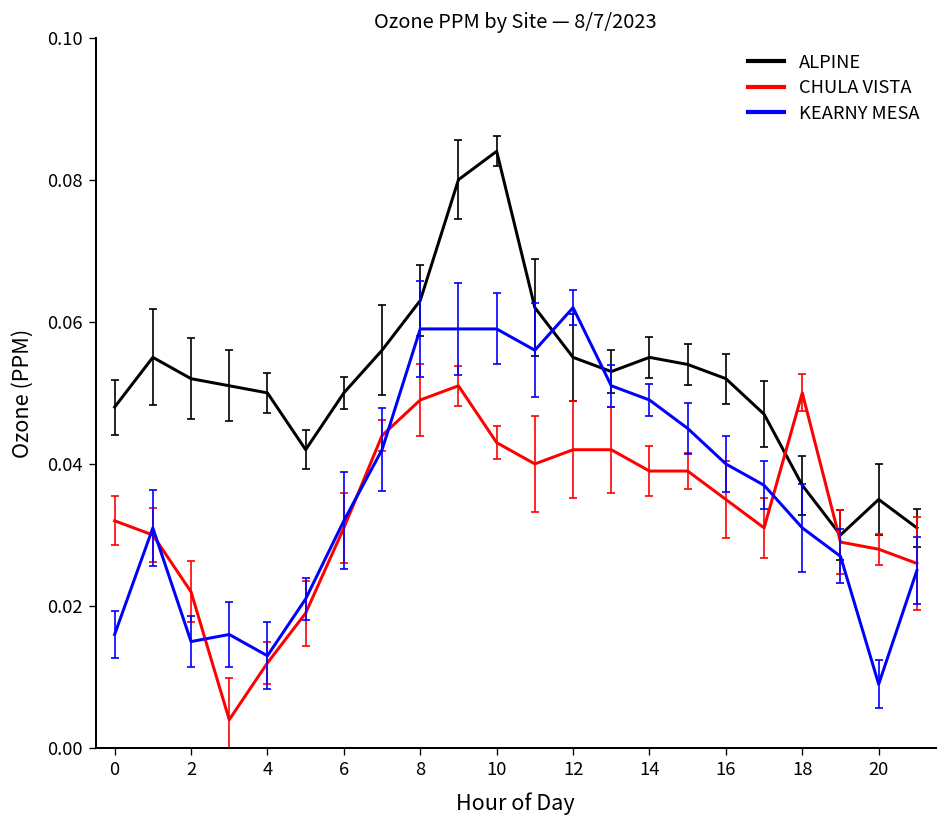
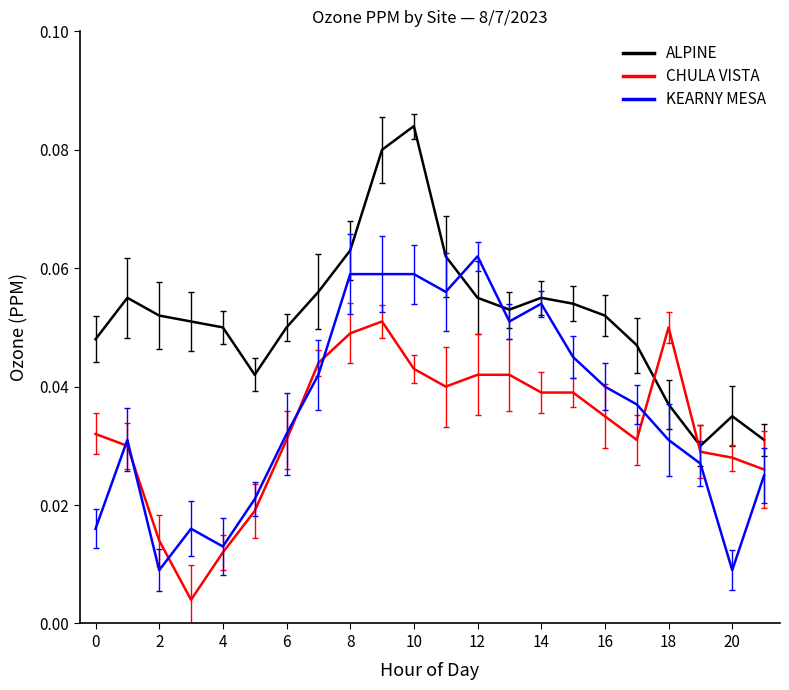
CHULA VISTA, 2: 0.022 -> 0.014
KEARNY MESA, 2: 0.015 -> 0.009
KEARNY MESA, 14: 0.049 -> 0.054
